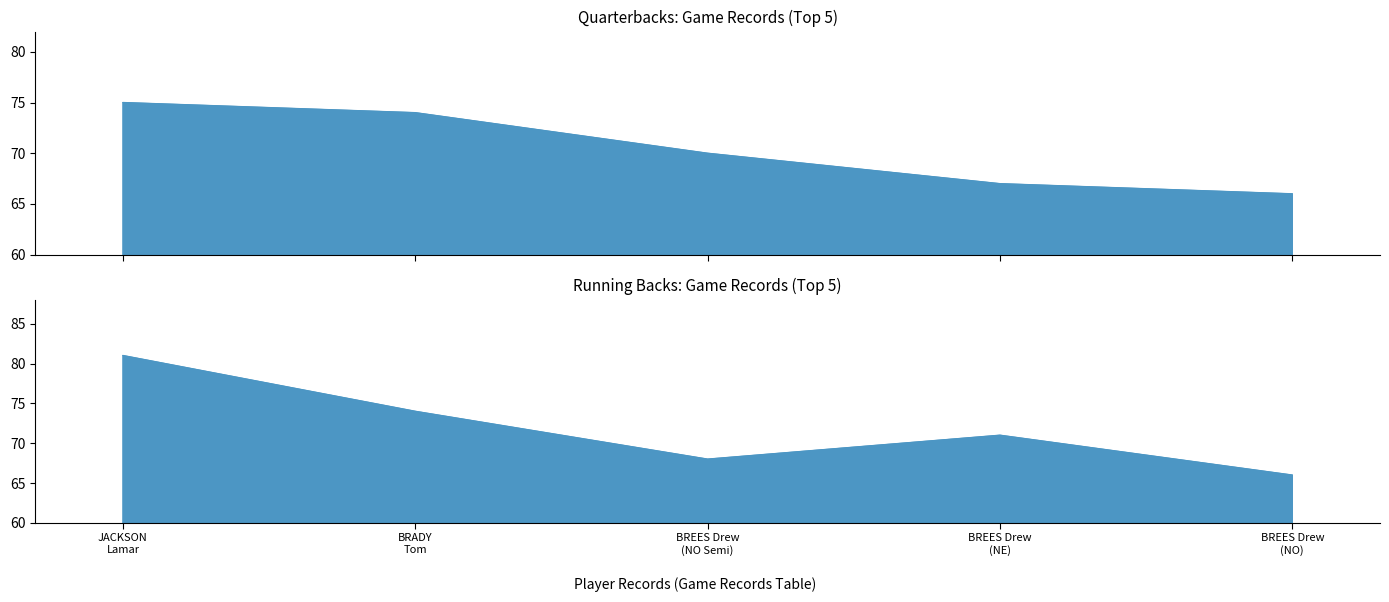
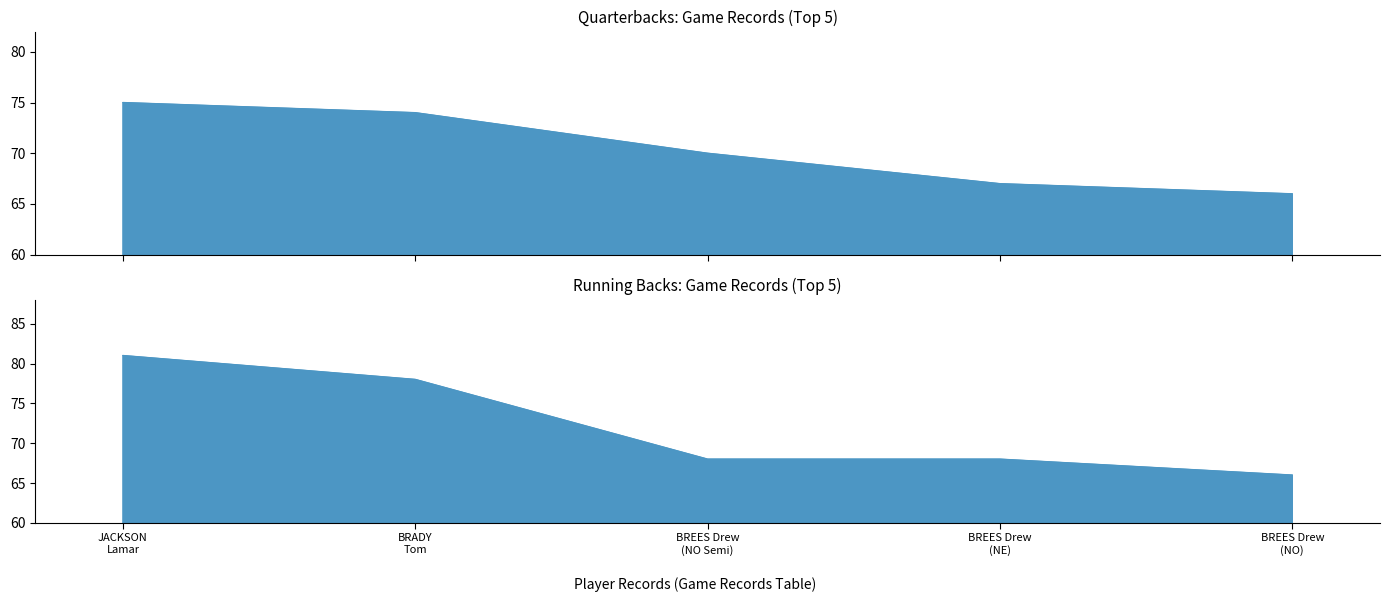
Running Backs: Game Records (Top 5), BRADY Tom: 74 -> 78
Running Backs: Game Records (Top 5), BREES Drew (NE): 71 -> 68
